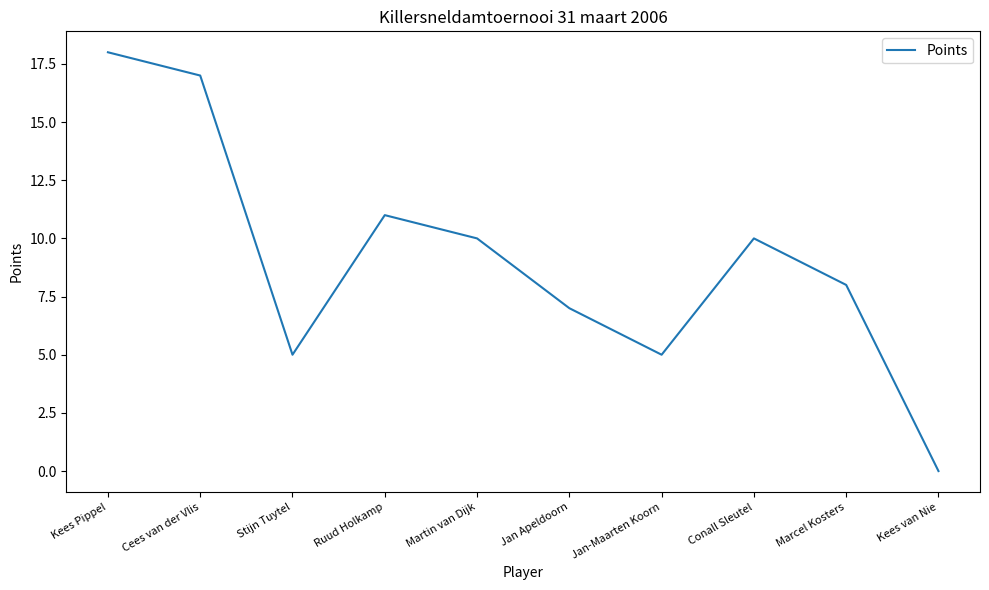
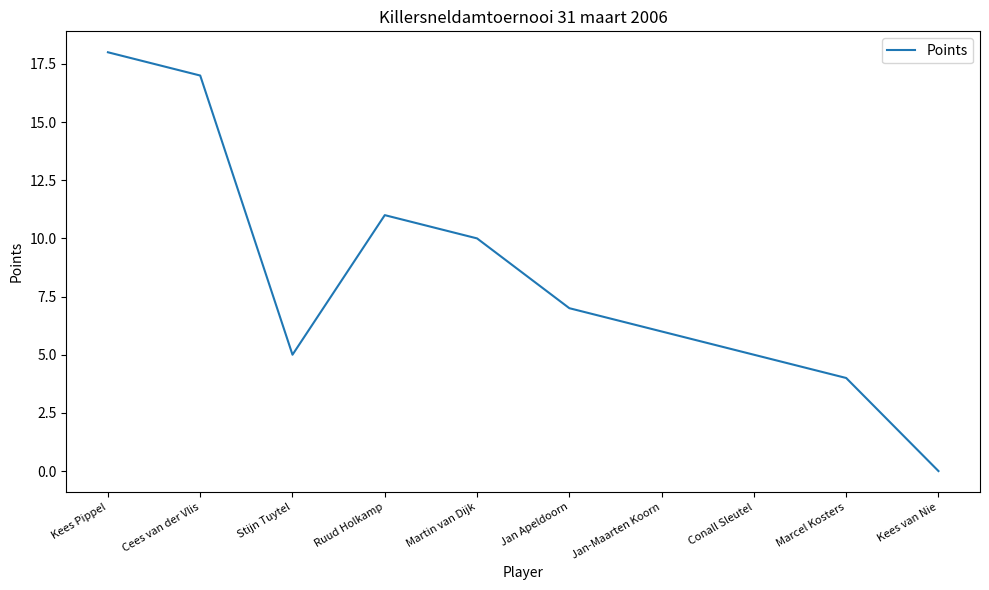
Jan-Maarten Koorn: 5 -> 6
Conall Sleutel: 10 -> 5
Marcel Kosters: 8 -> 4
